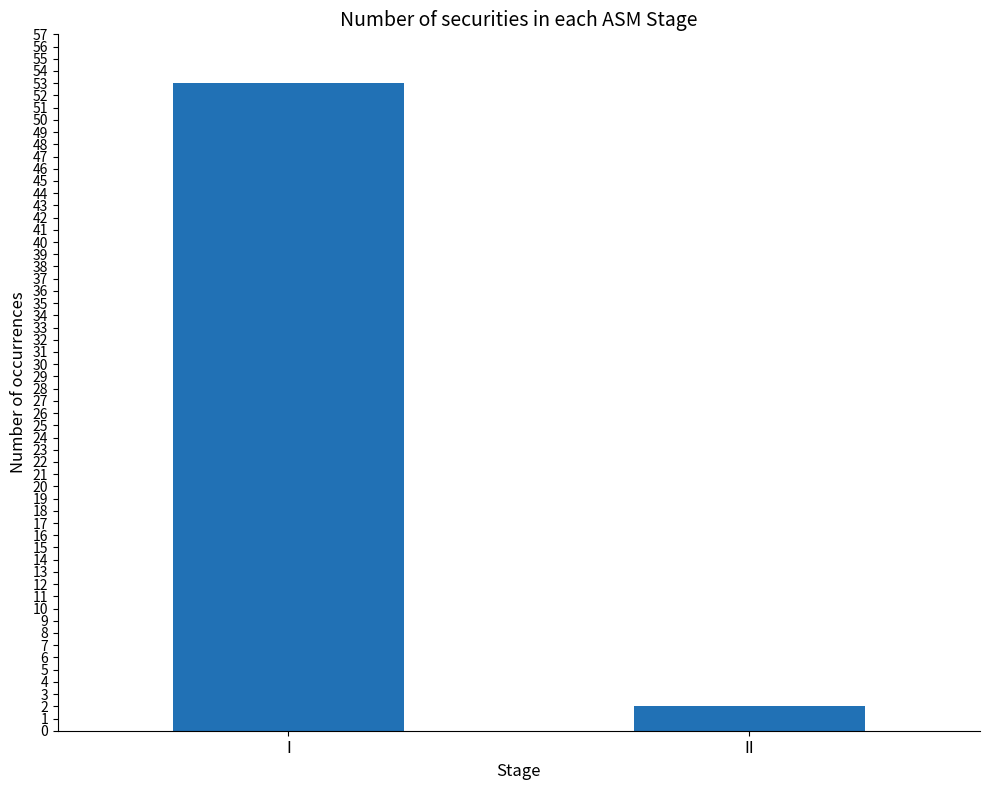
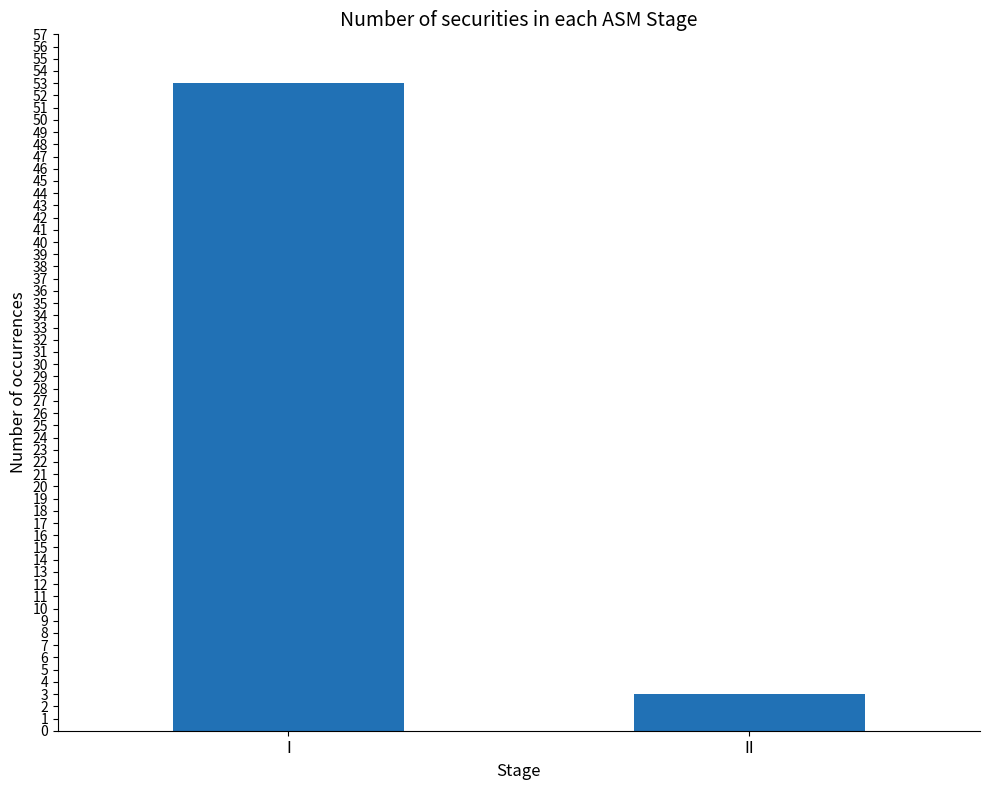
II: 2 -> 3
